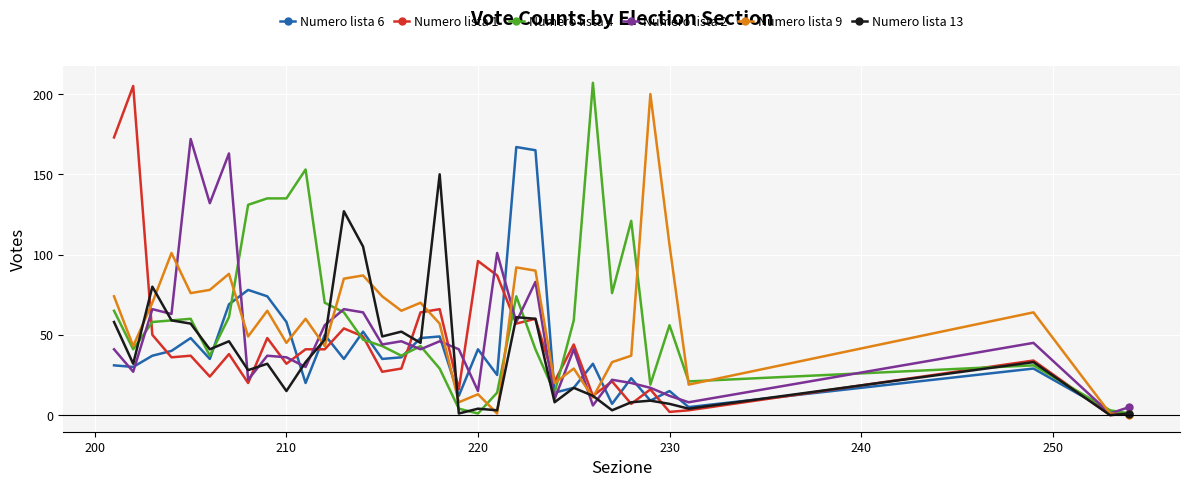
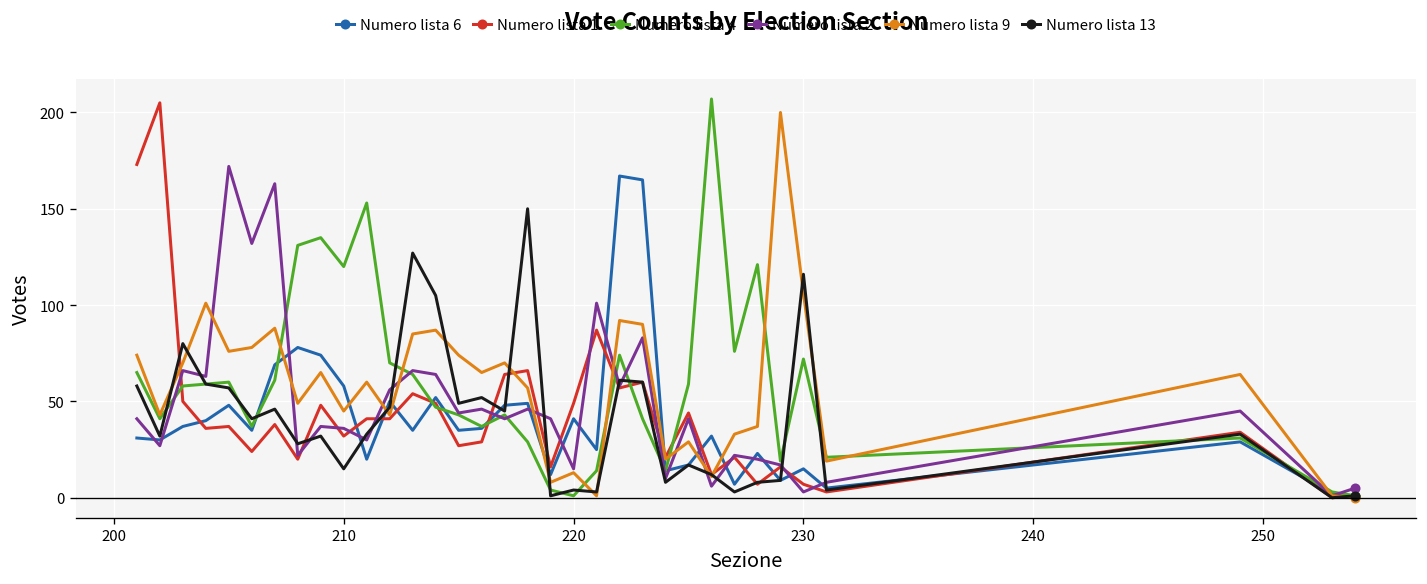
Numero lista 4, 210: 135 -> 120
Numero lista 1, 220: 96 -> 49
Numero lista 1, 230: 2 -> 7
Numero lista 4, 230: 56 -> 72
Numero lista 2, 230: 12 -> 3
Numero lista 13, 230: 7 -> 116
